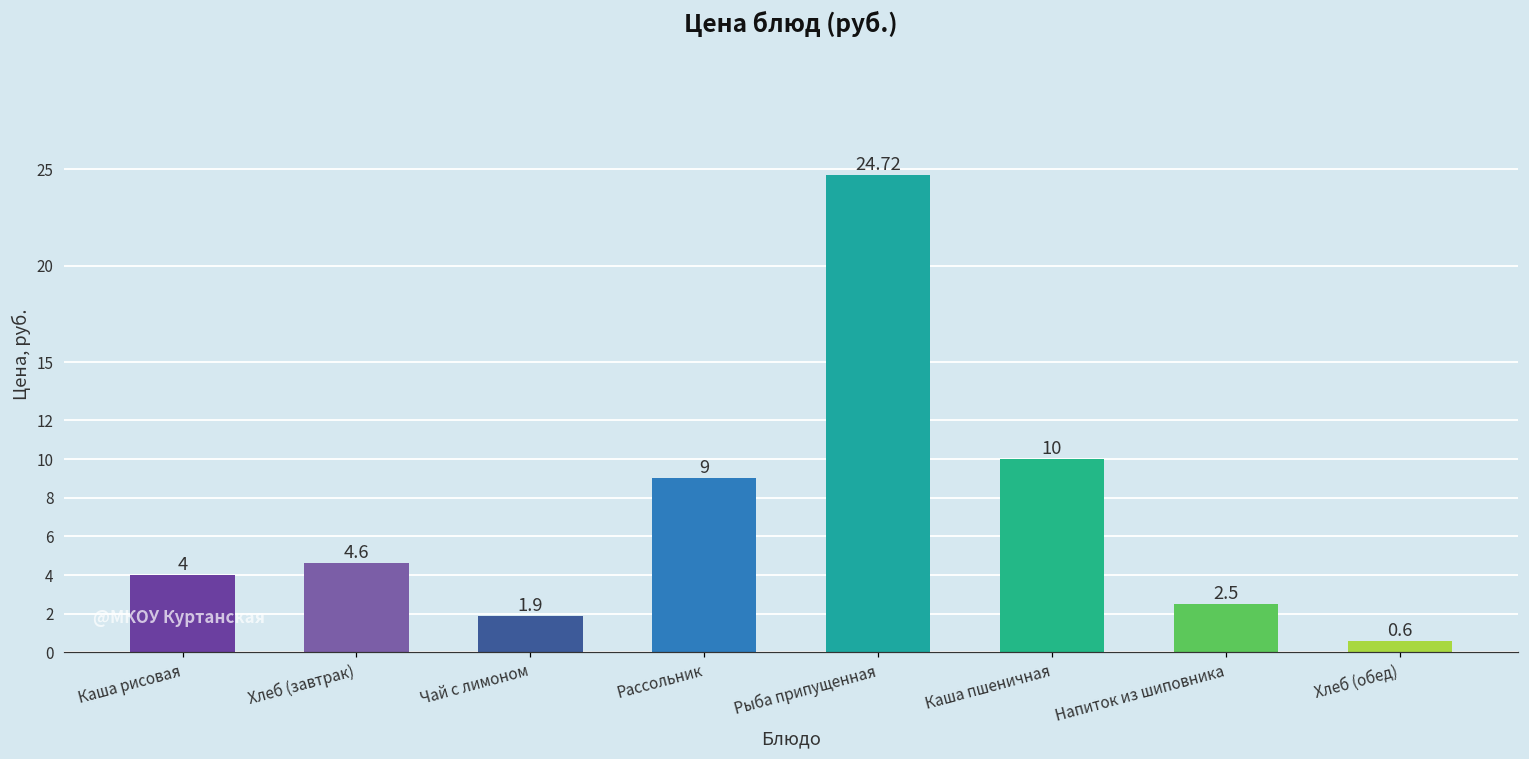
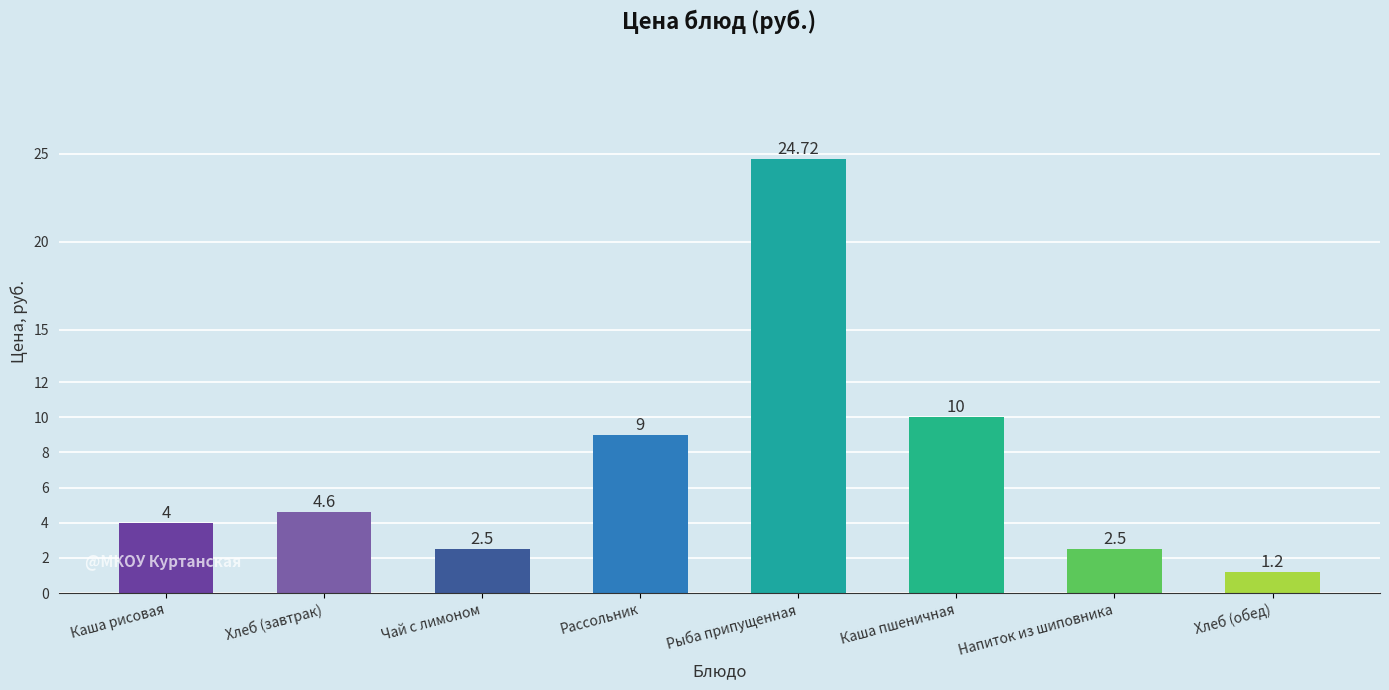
Чай с лимоном: 1.9 -> 2.5
Хлеб (обед): 0.6 -> 1.2
